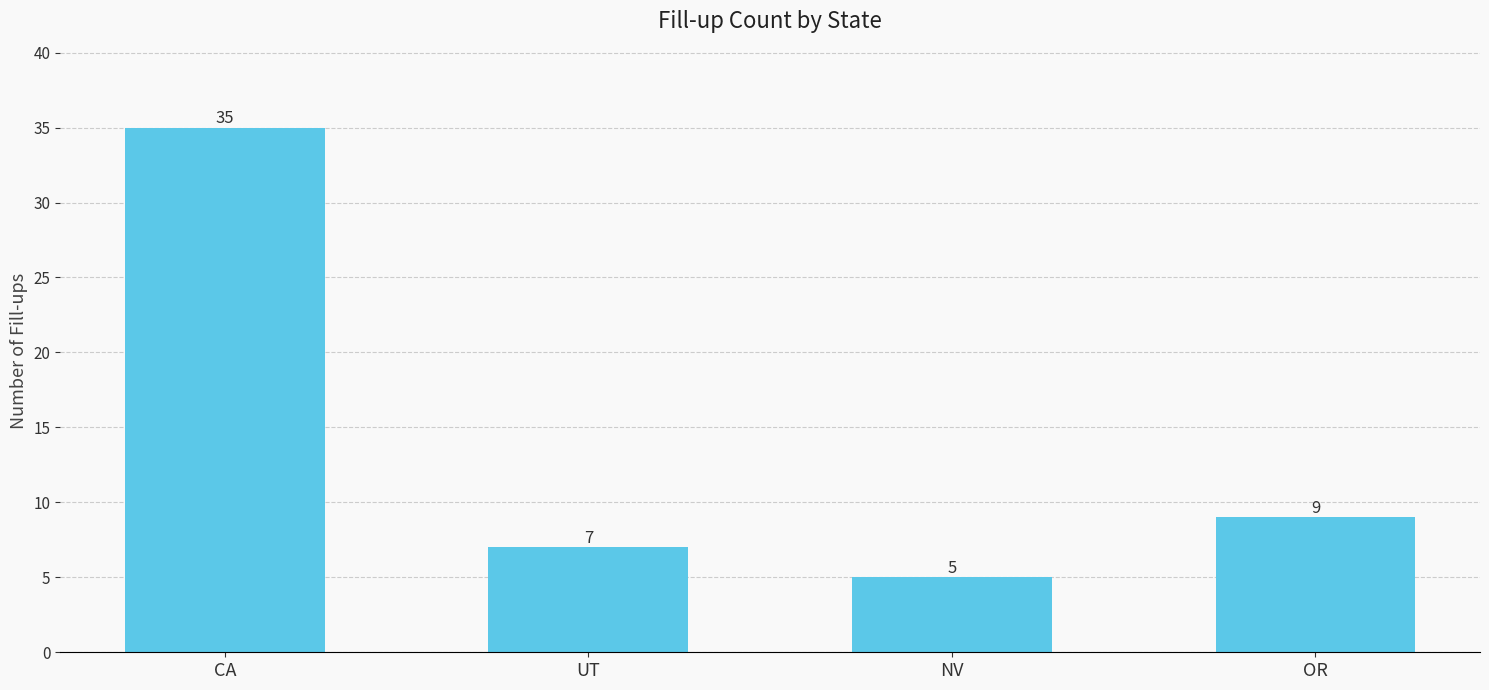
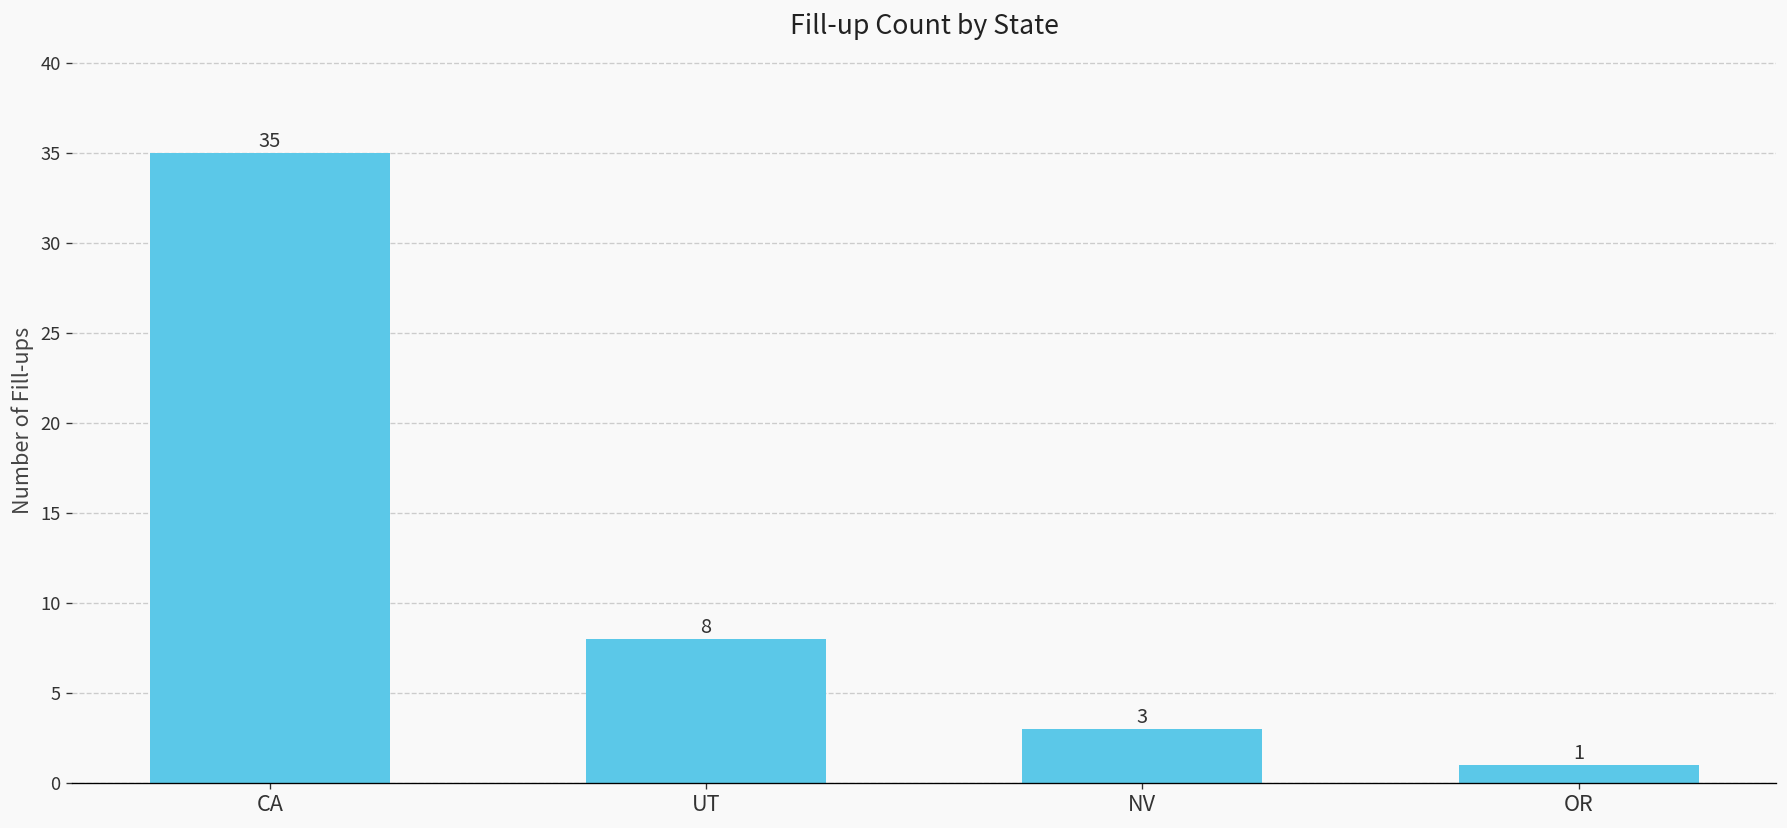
UT: 7 -> 8
NV: 5 -> 3
OR: 9 -> 1
